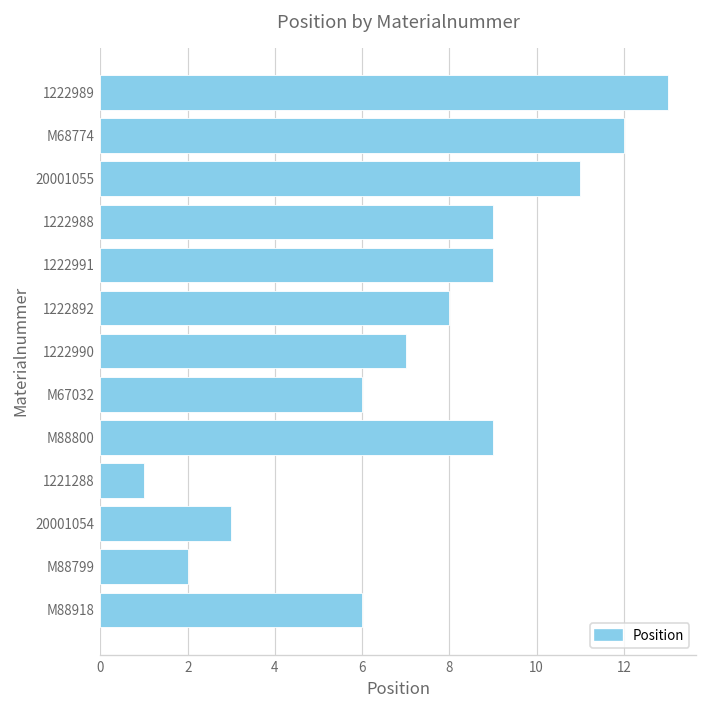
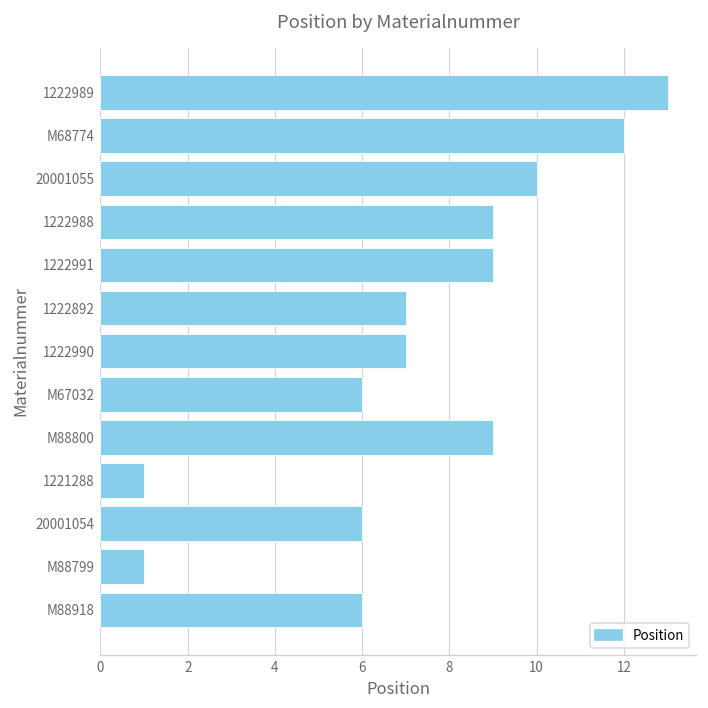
20001055: 11 -> 10
1222892: 8 -> 7
20001054: 3 -> 6
M88799: 2 -> 1
